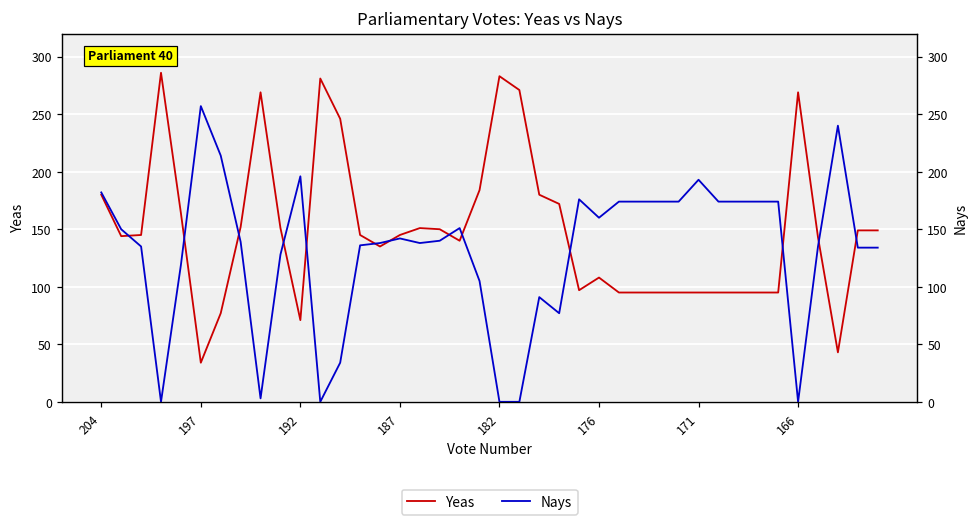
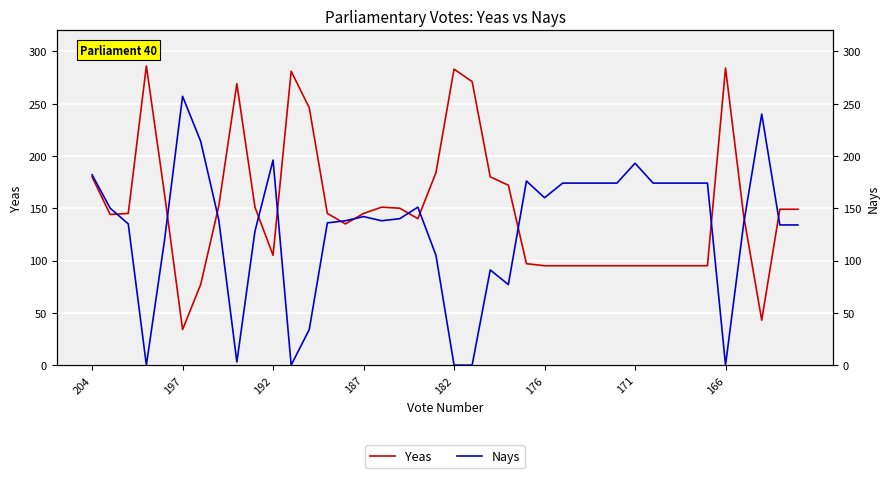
Yeas, 192: 71 -> 105
Yeas, 176: 108 -> 95
Yeas, 166: 269 -> 284
